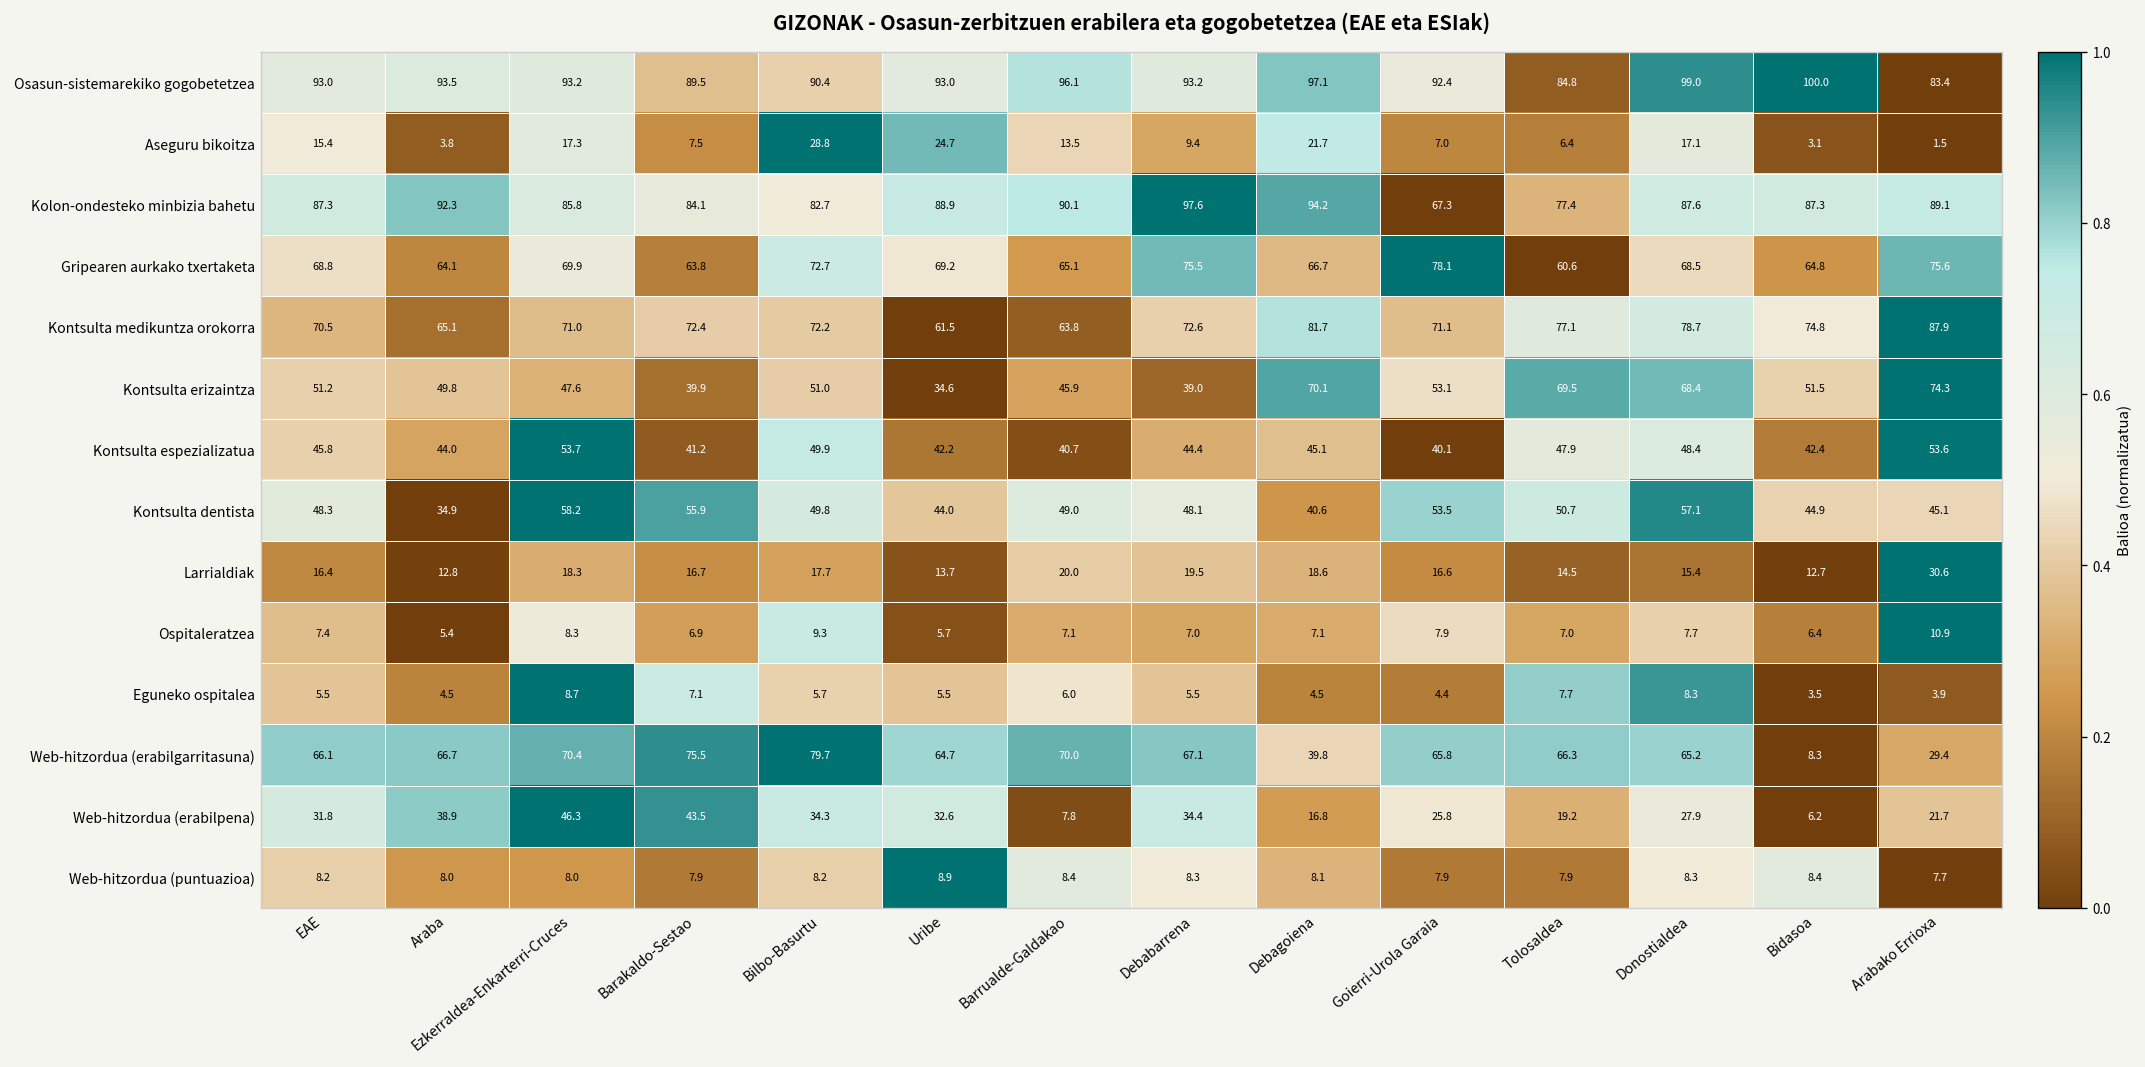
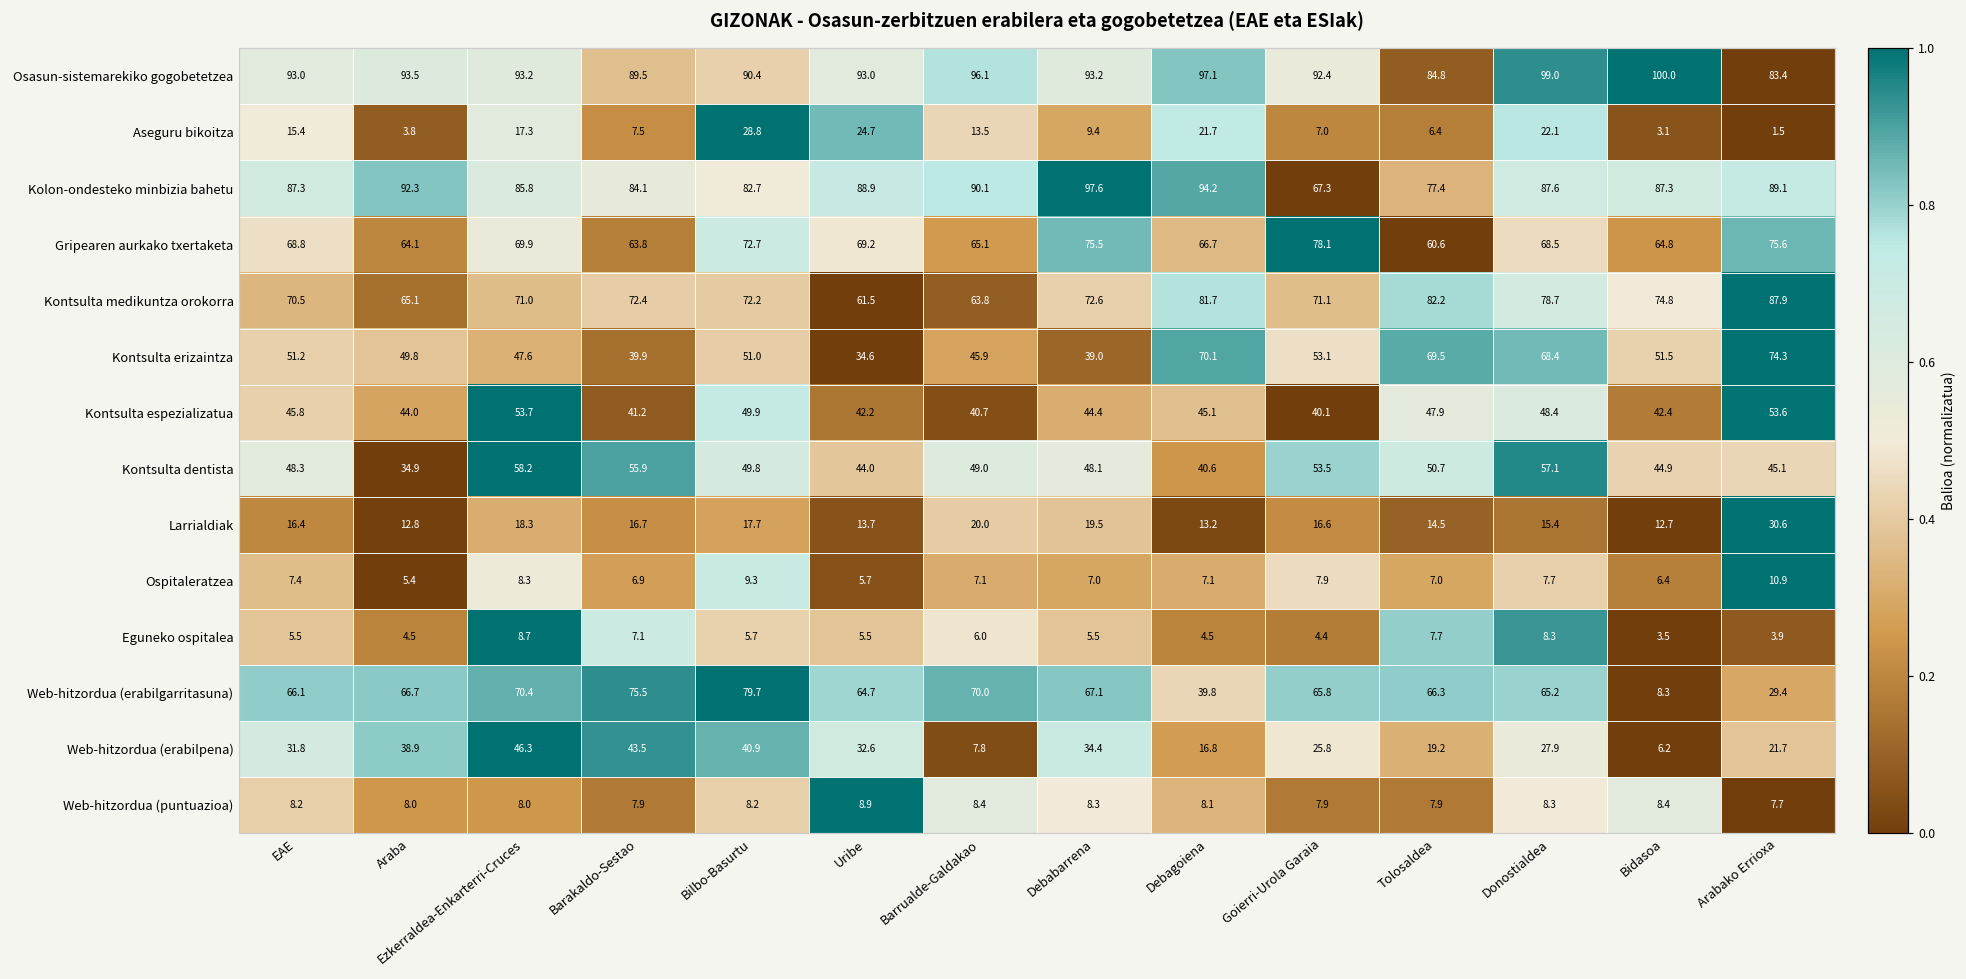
Aseguru bikoitza, Donostialdea: 17.1 -> 22.1
Kontsulta medikuntza orokorra, Tolosaldea: 77.1 -> 82.2
Larrialdiak, Debagoiena: 18.6 -> 13.2
Web-hitzordua (erabilpena), Bilbo-Basurtu: 34.3 -> 40.9
